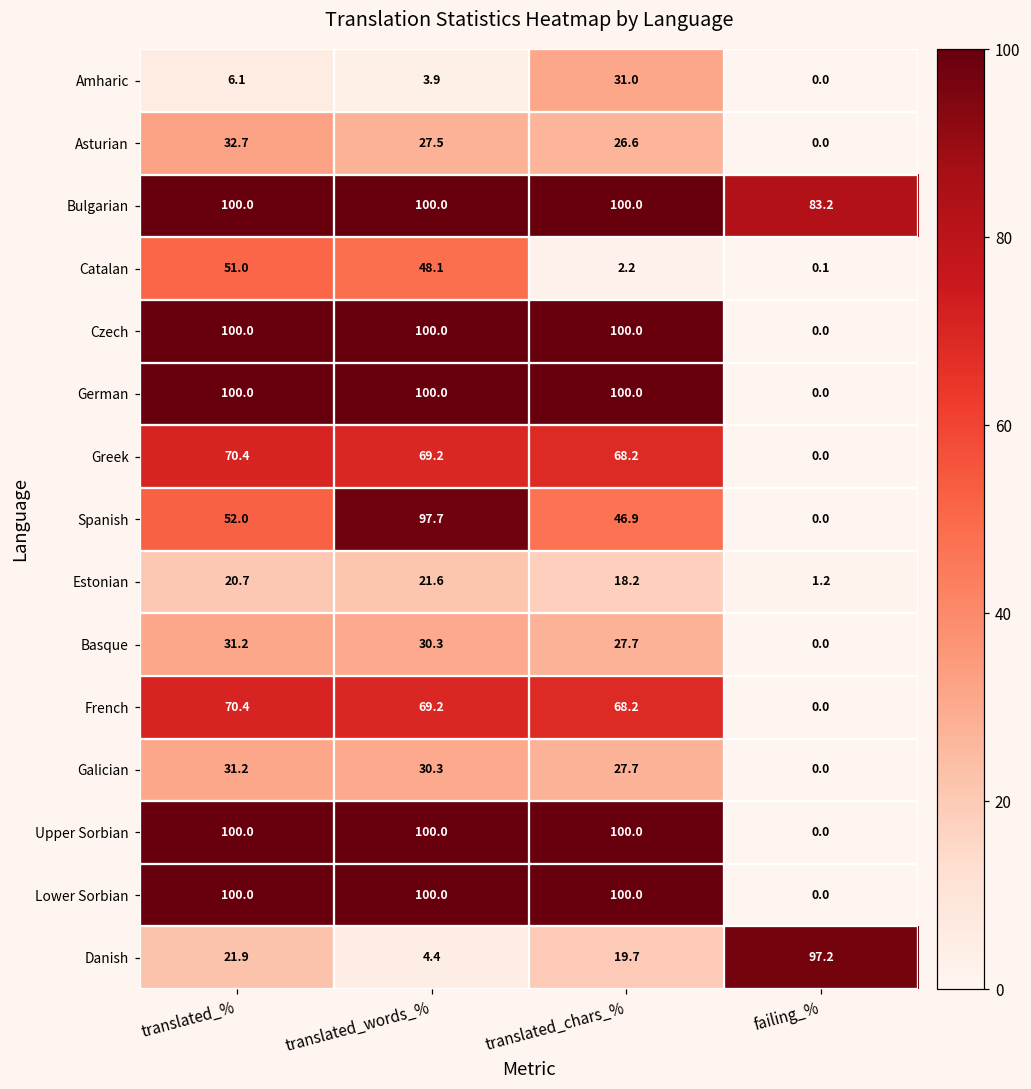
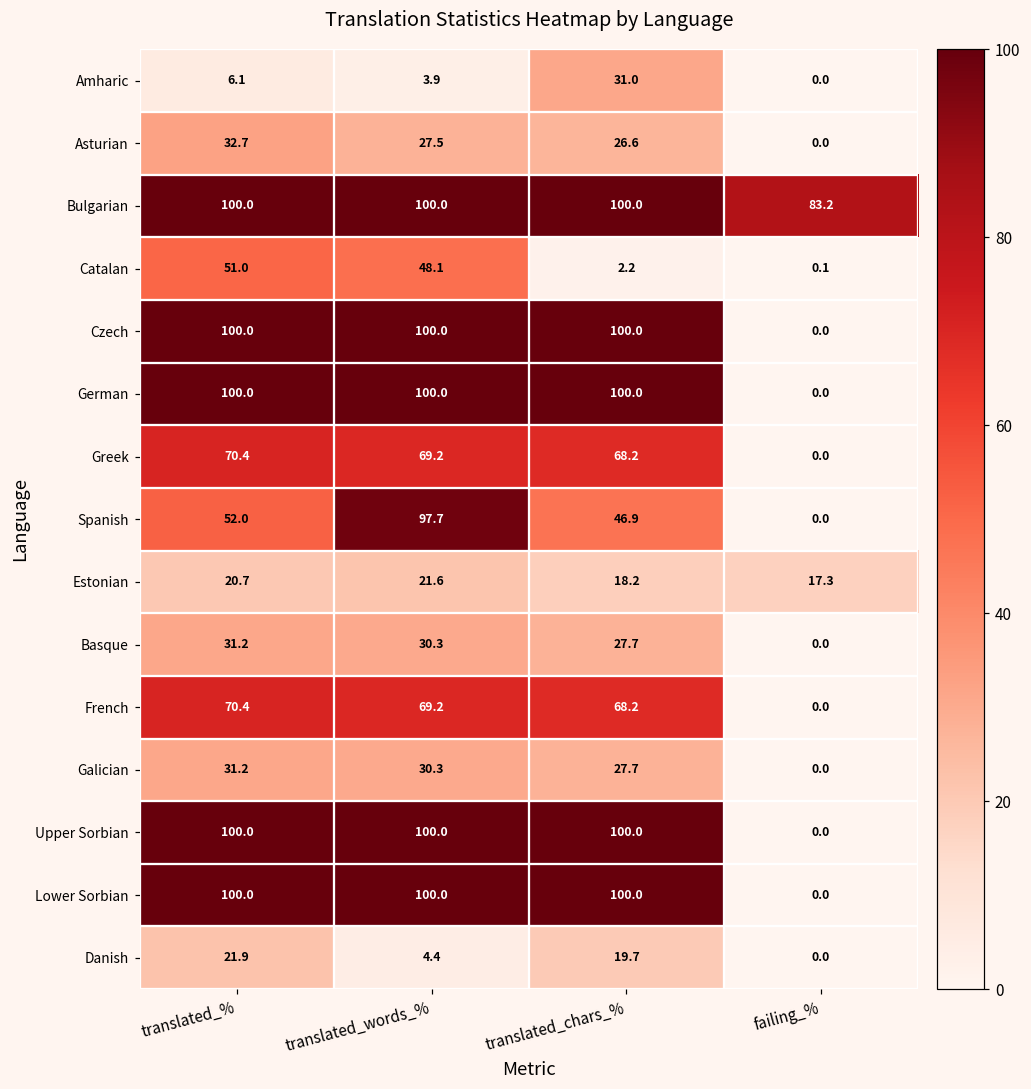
Estonian, failing_%: 1.2 -> 17.3
Danish, failing_%: 97.2 -> 0.0
